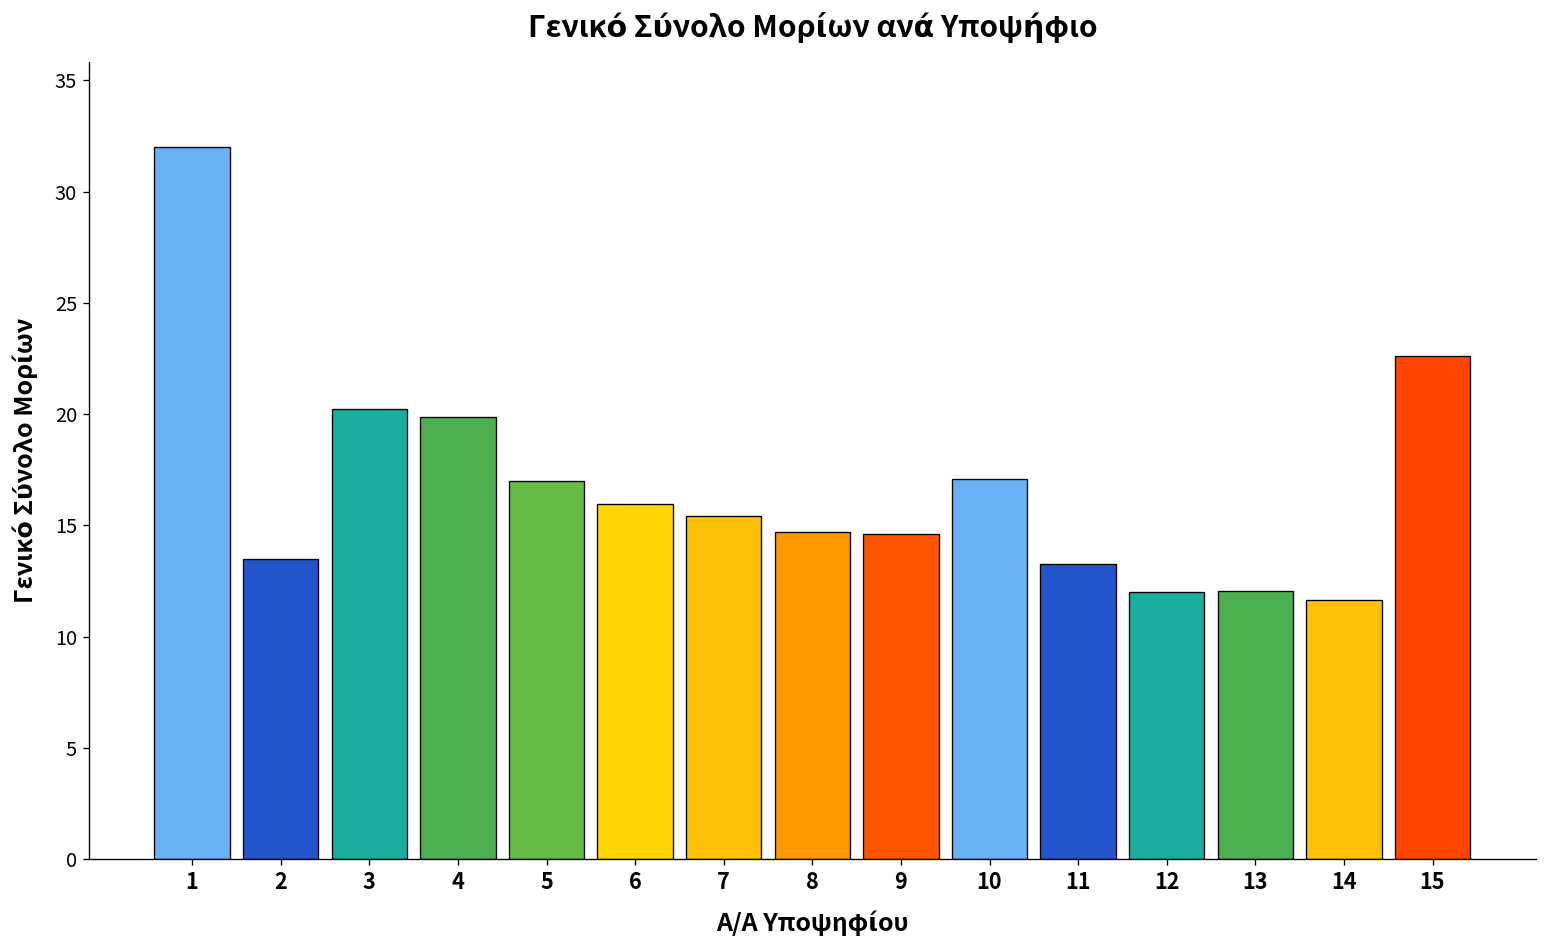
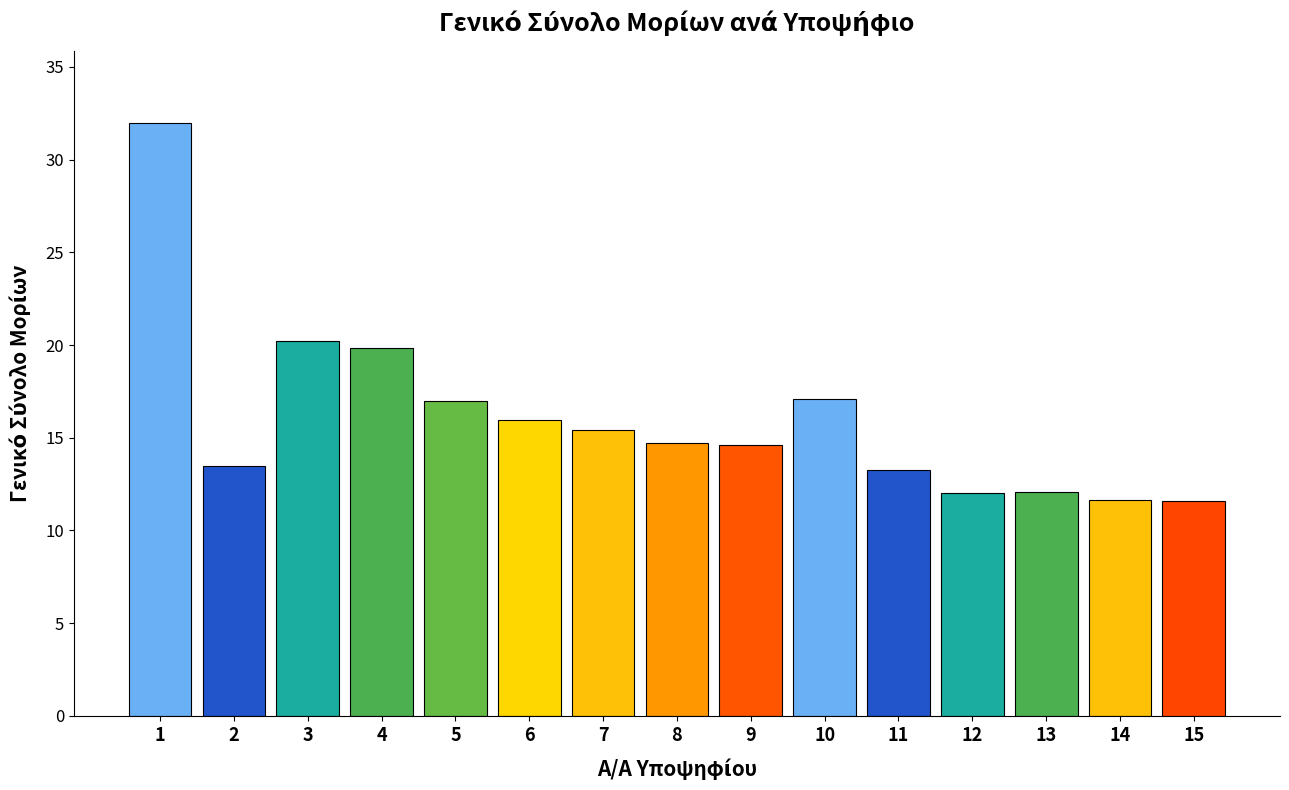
15: 22.6 -> 11.6
